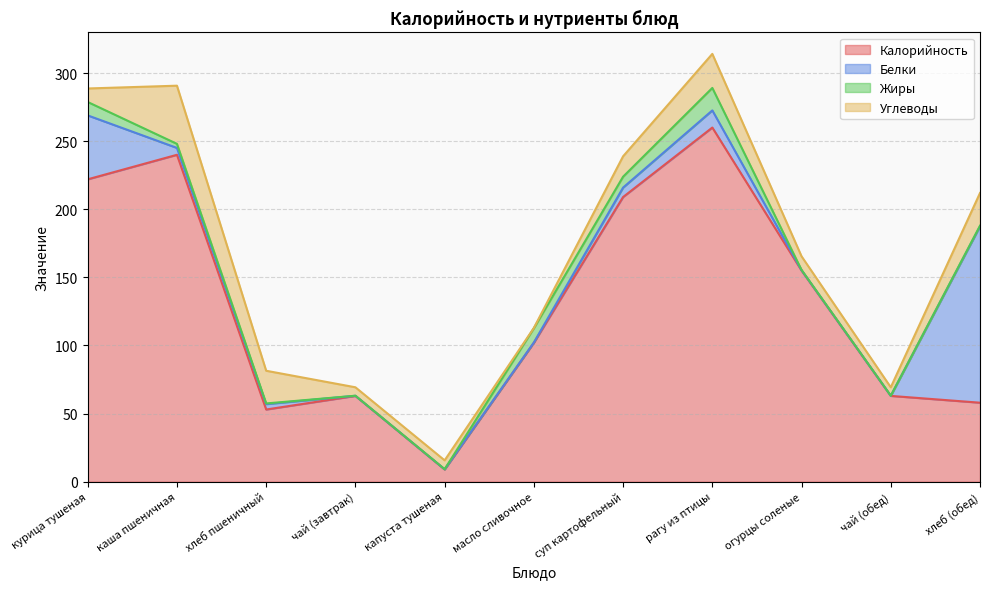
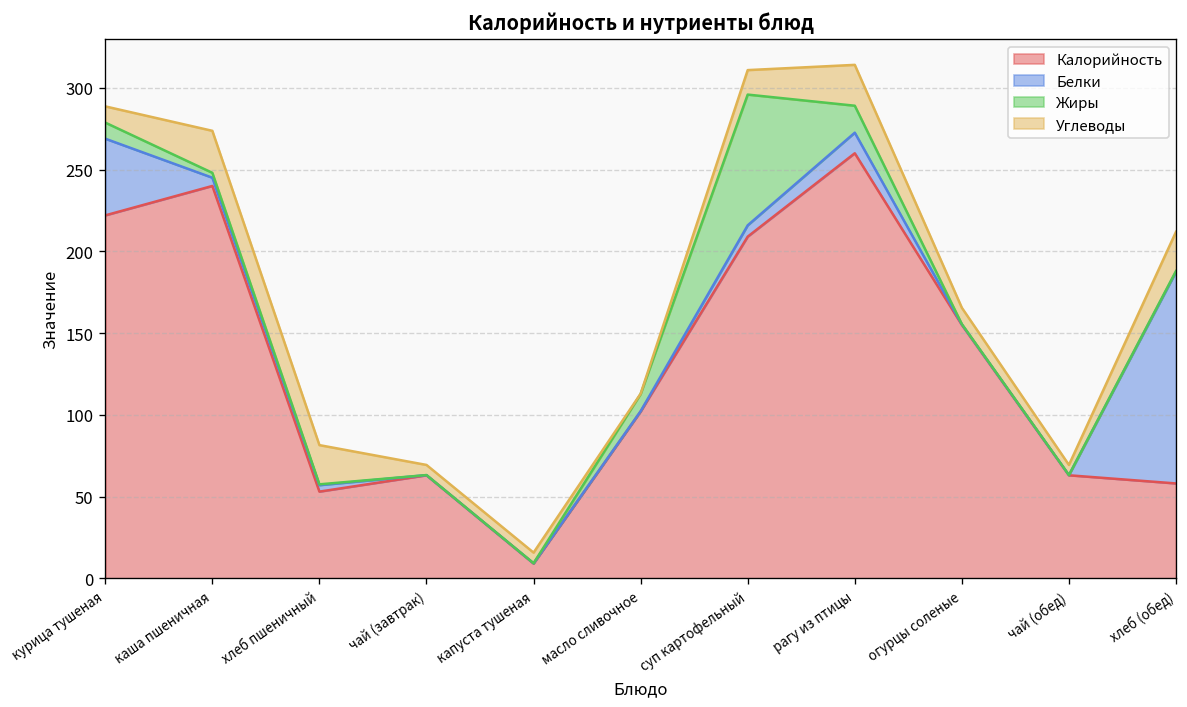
Углеводы, каша пшеничная: 43 -> 26
Жиры, суп картофельный: 8 -> 80
